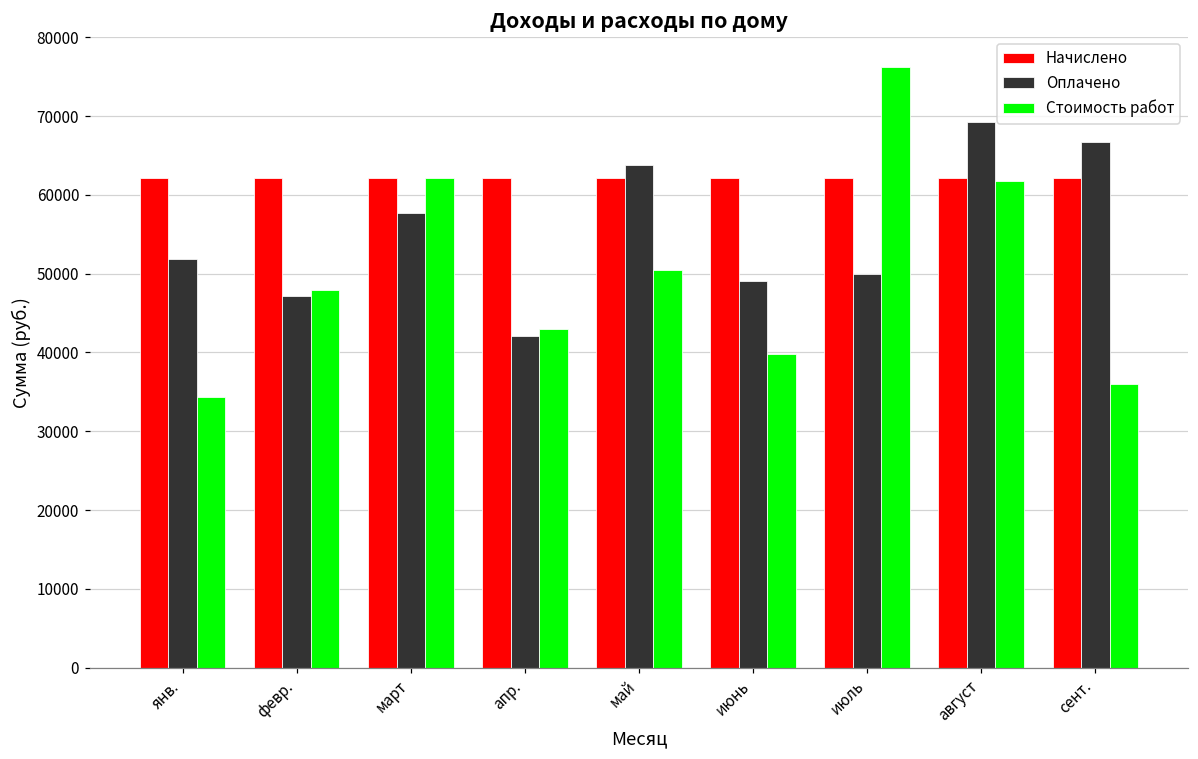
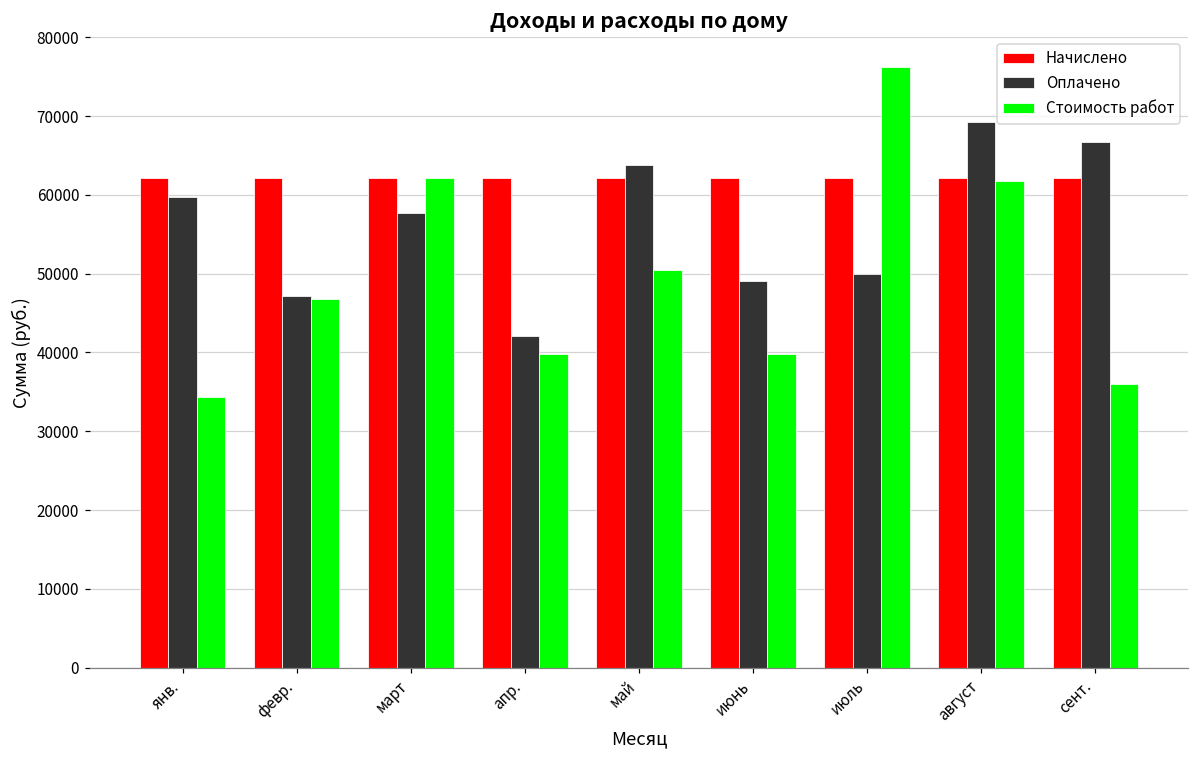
Оплачено, янв.: 52000 -> 60000
Стоимость работ, февр.: 48000 -> 47000
Стоимость работ, апр.: 43000 -> 40000
